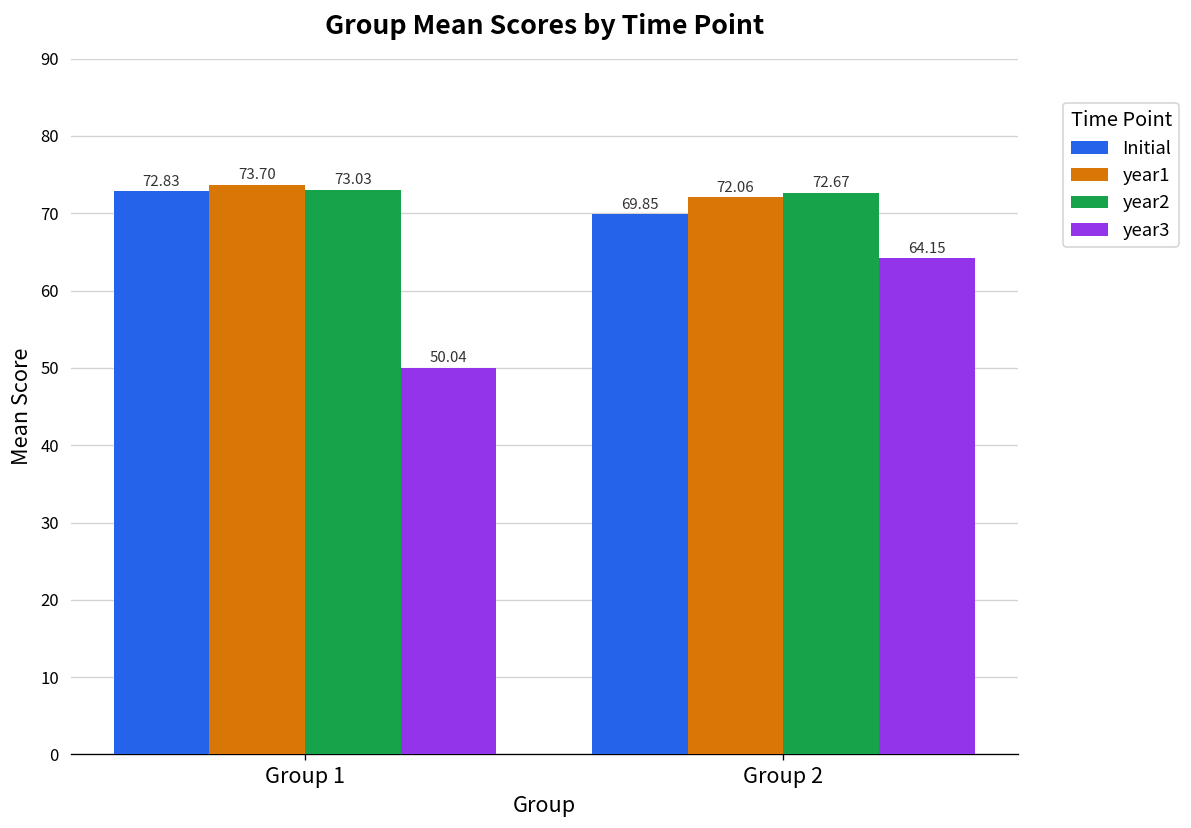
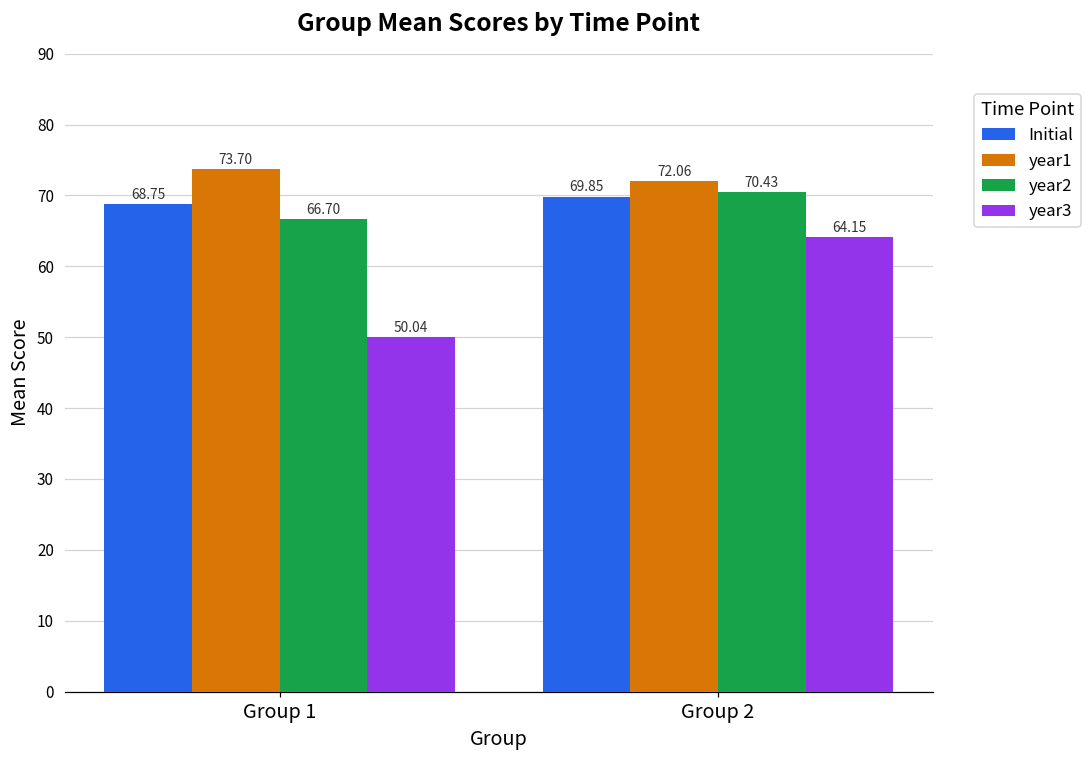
Initial, Group 1: 72.83 -> 68.75
year2, Group 1: 73.03 -> 66.70
year2, Group 2: 72.67 -> 70.43
